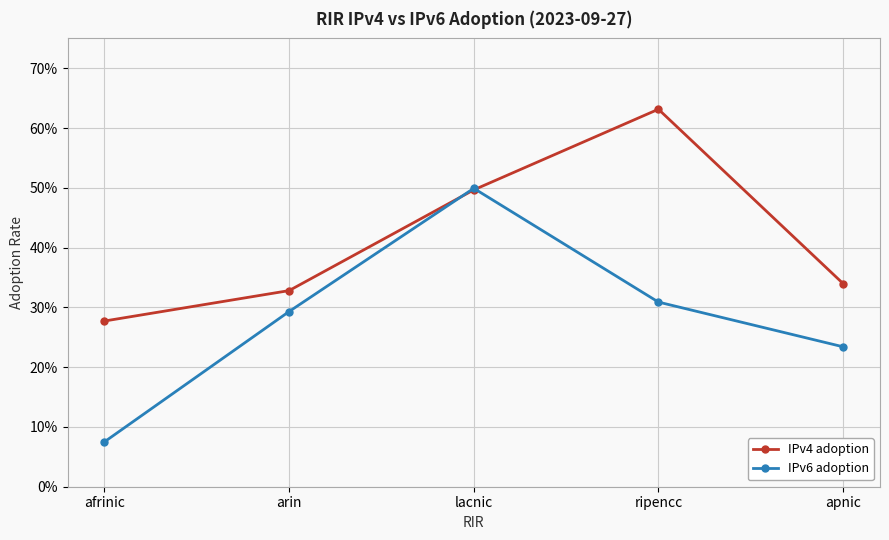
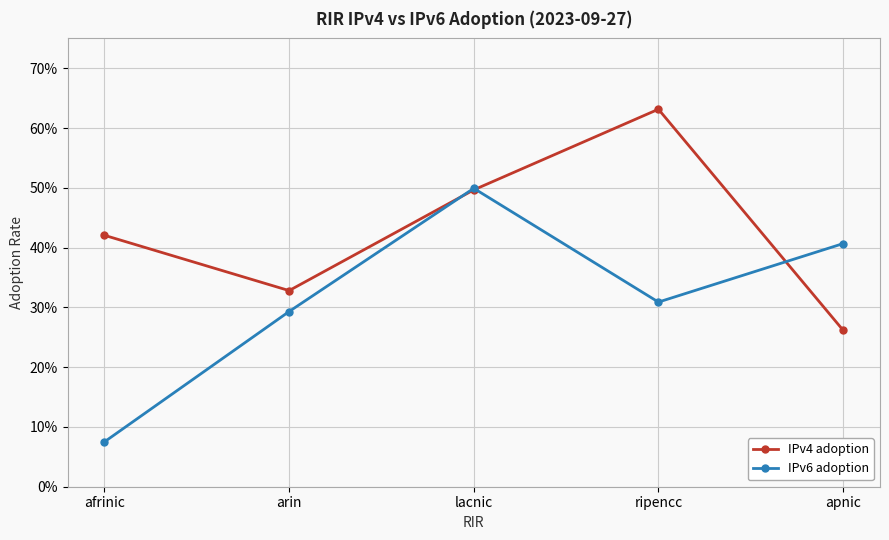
IPv4 adoption, afrinic: 28% -> 42%
IPv4 adoption, apnic: 34% -> 26%
IPv6 adoption, apnic: 23% -> 41%
